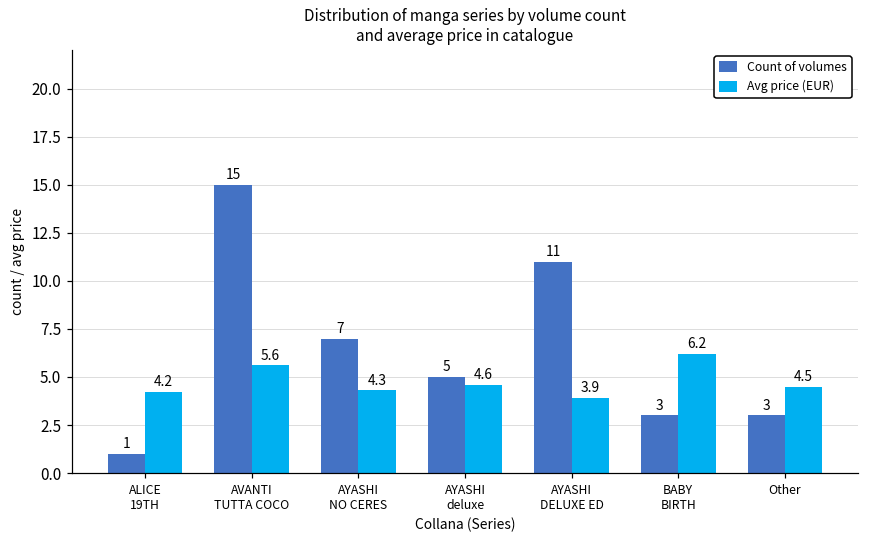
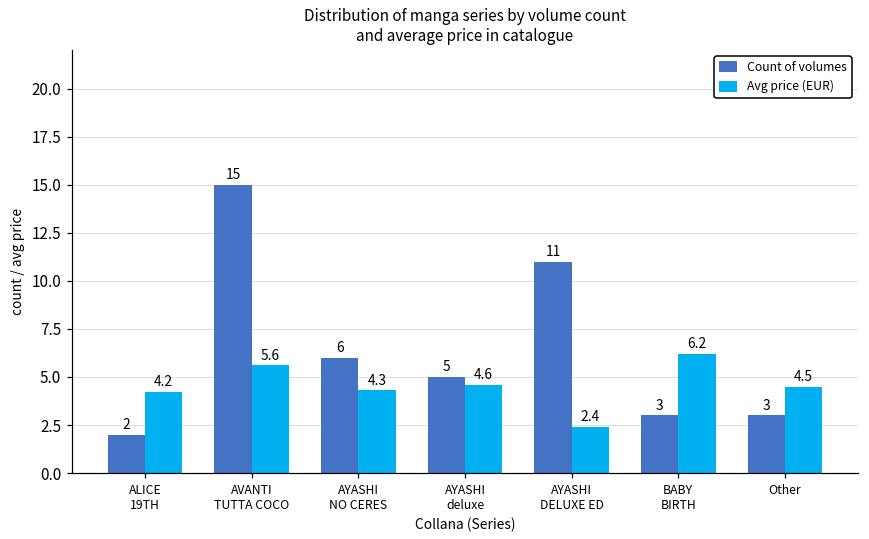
Count of volumes, ALICE 19TH: 1 -> 2
Count of volumes, AYASHI NO CERES: 7 -> 6
Avg price (EUR), AYASHI DELUXE ED: 3.9 -> 2.4
